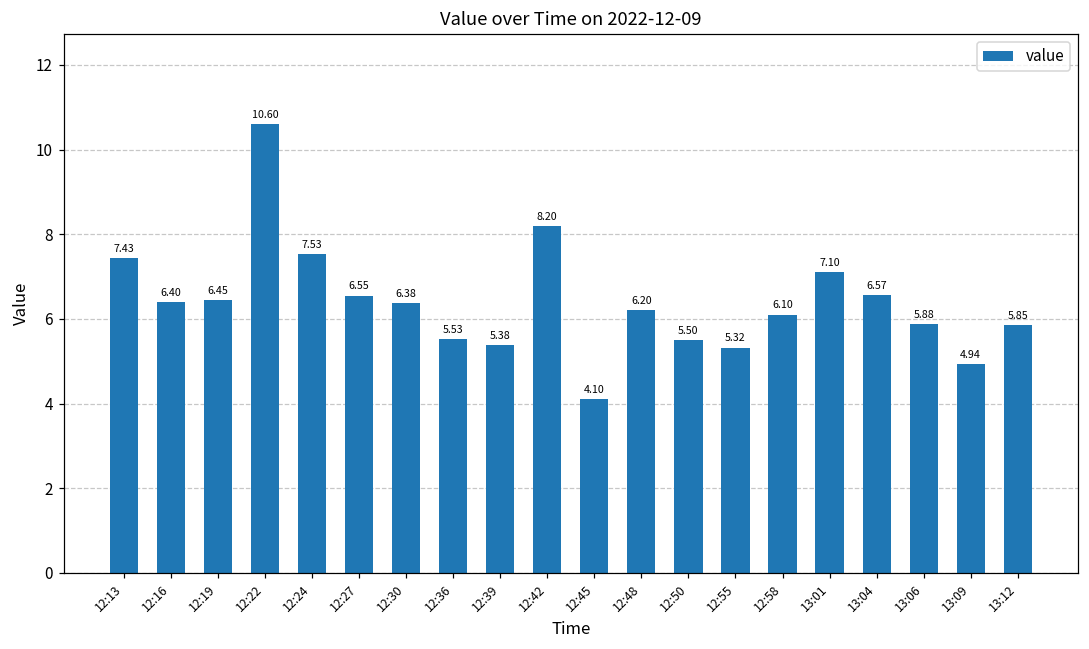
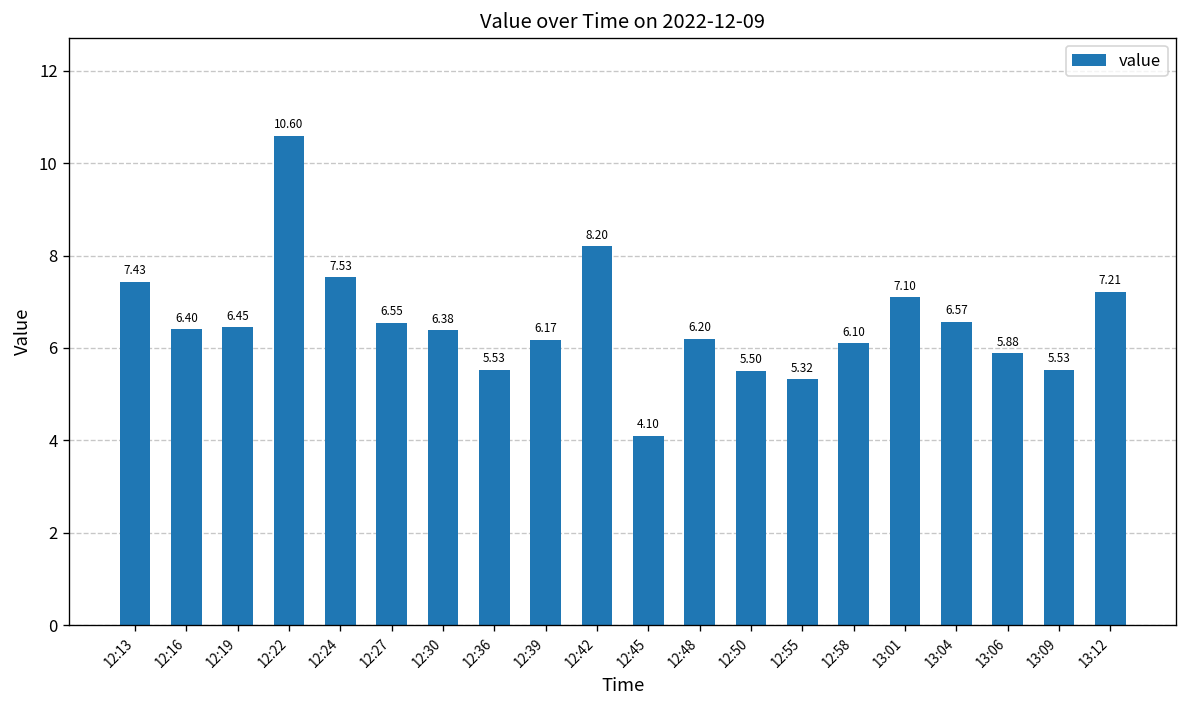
12:39: 5.38 -> 6.17
13:09: 4.94 -> 5.53
13:12: 5.85 -> 7.21
